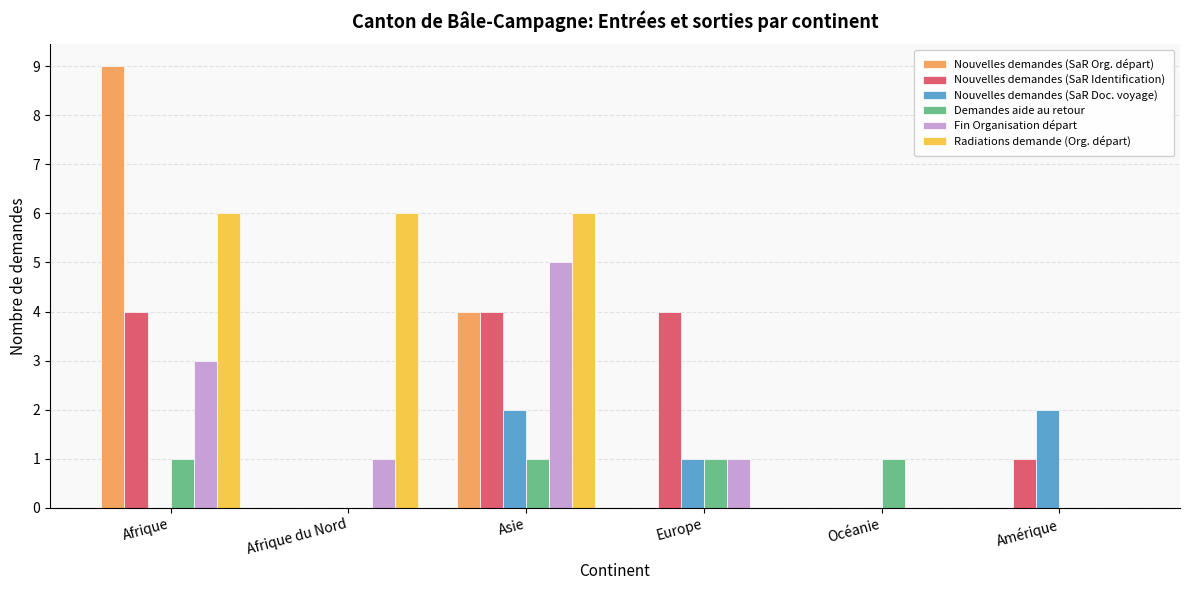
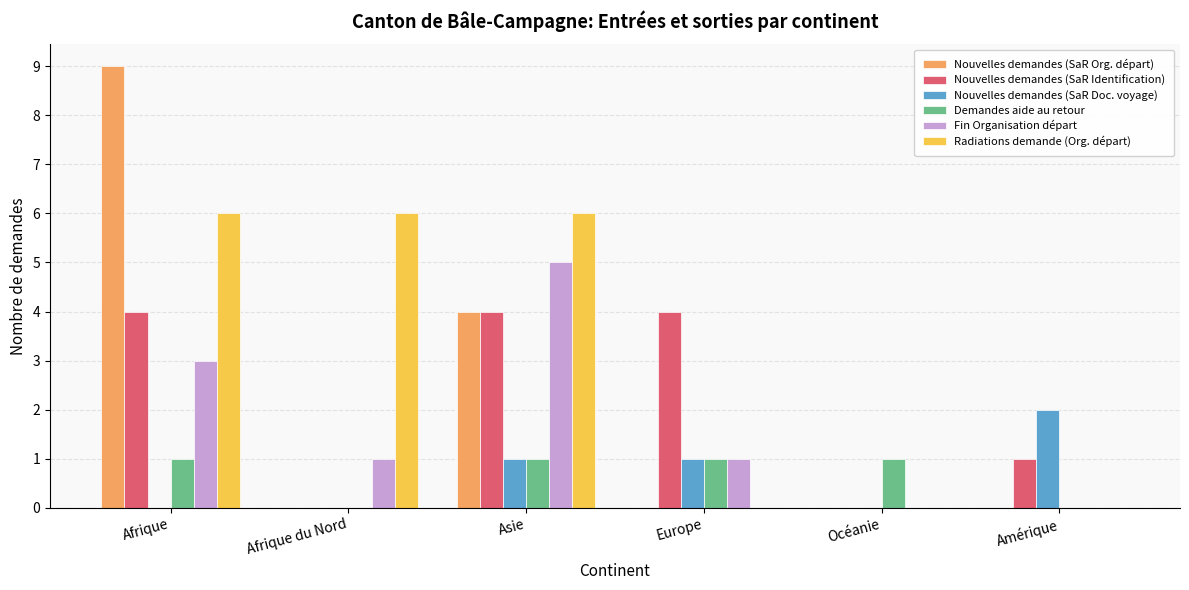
Nouvelles demandes (SaR Doc. voyage), Asie: 2 -> 1
